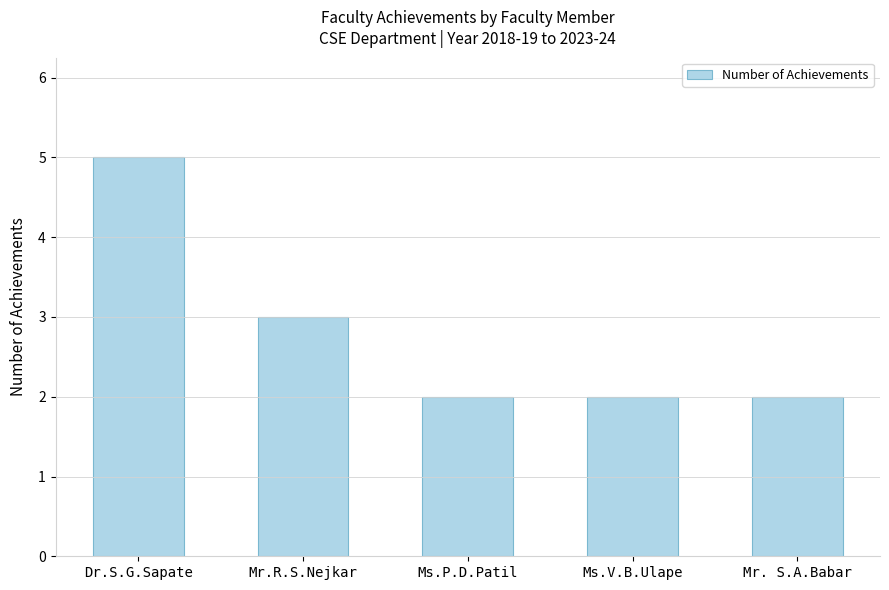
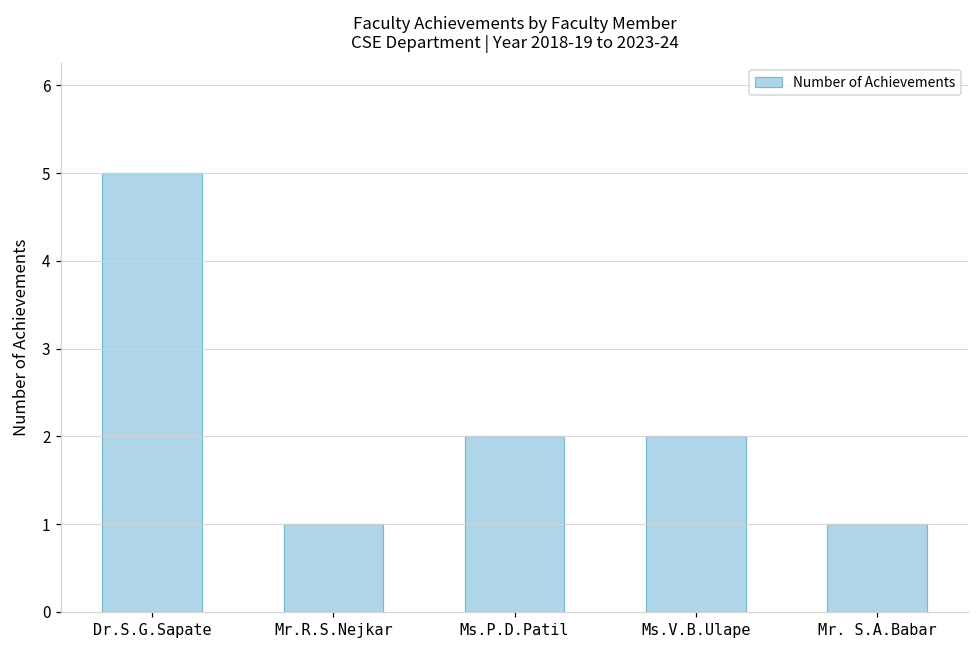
Mr.R.S.Nejkar: 3 -> 1
Mr. S.A.Babar: 2 -> 1
